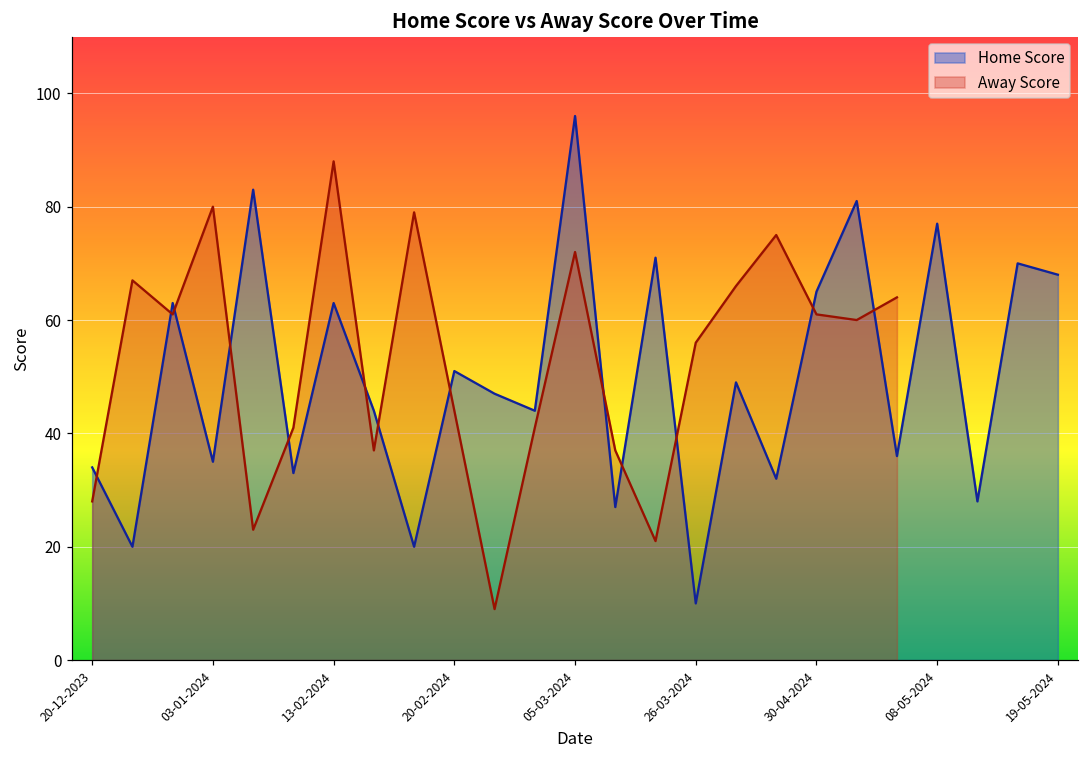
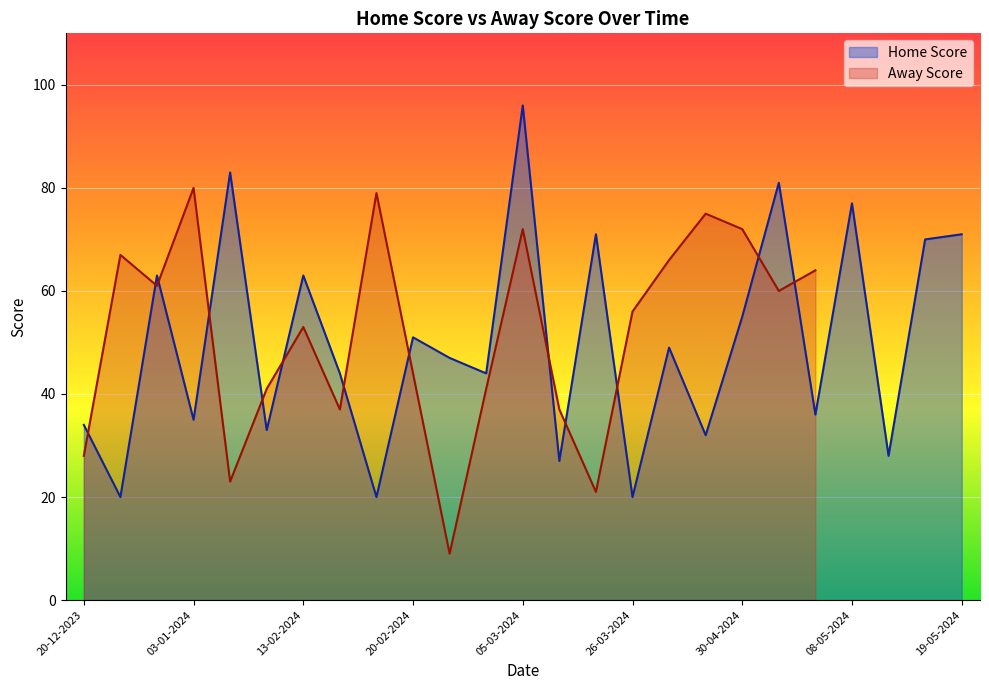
Away Score, 13-02-2024: 88 -> 53
Home Score, 26-03-2024: 10 -> 20
Home Score, 30-04-2024: 65 -> 55
Away Score, 30-04-2024: 61 -> 72
Home Score, 19-05-2024: 68 -> 71
